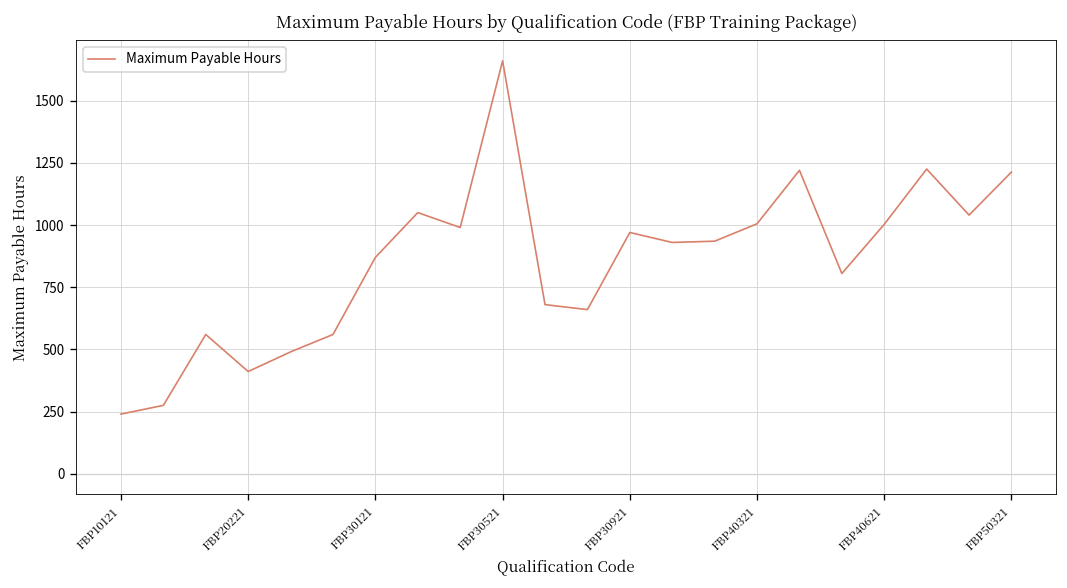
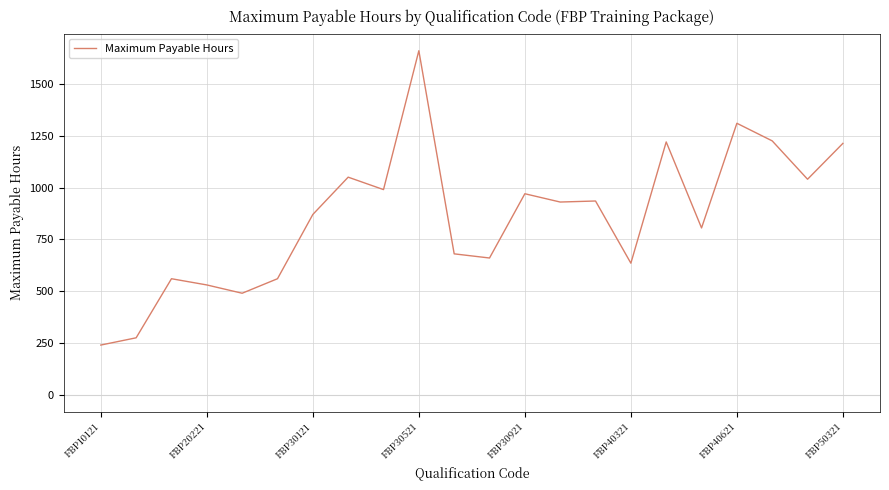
FBP20221: 410 -> 530
FBP40321: 1010 -> 640
FBP40621: 1000 -> 1310
